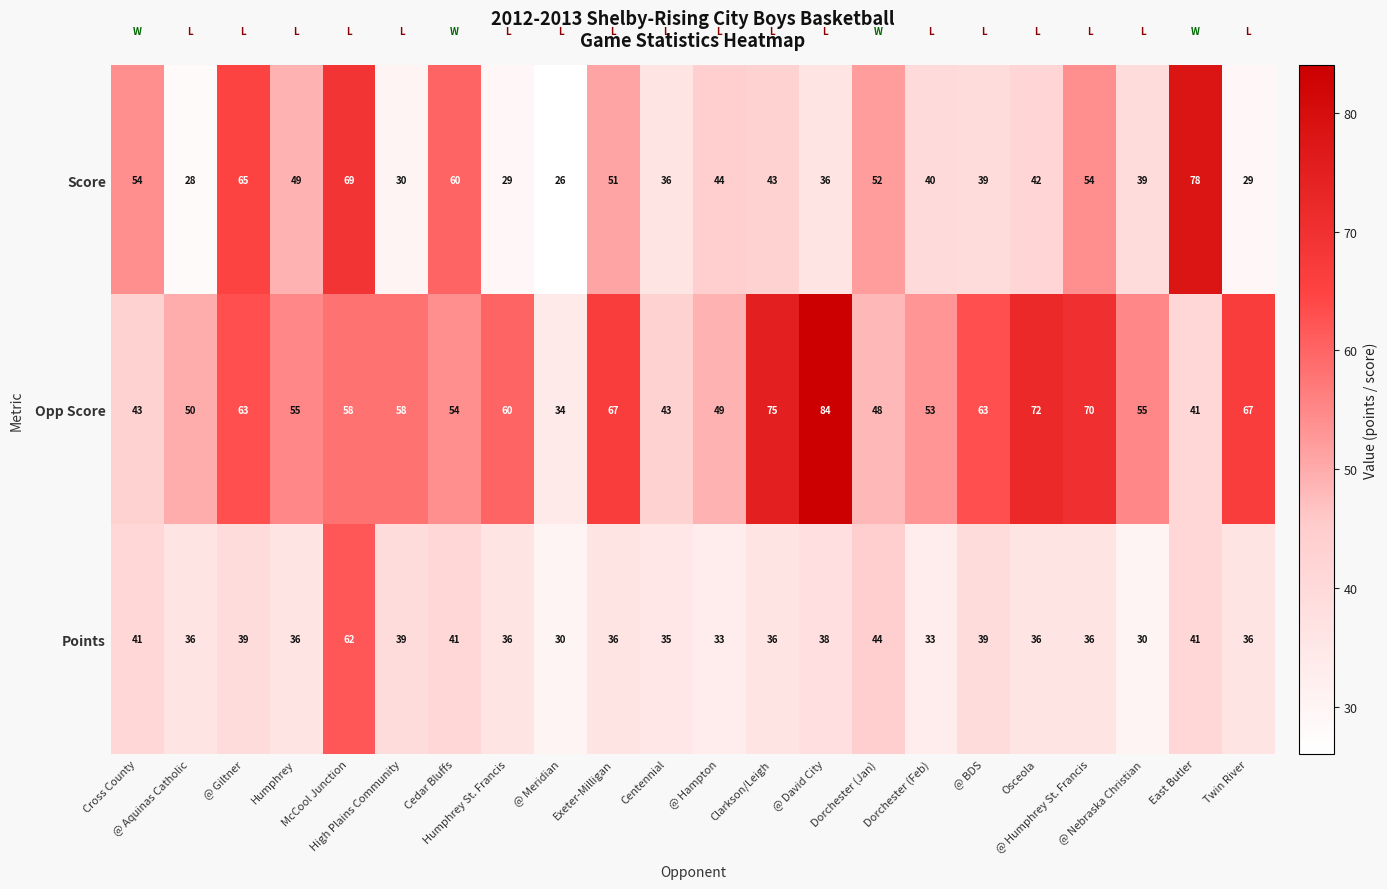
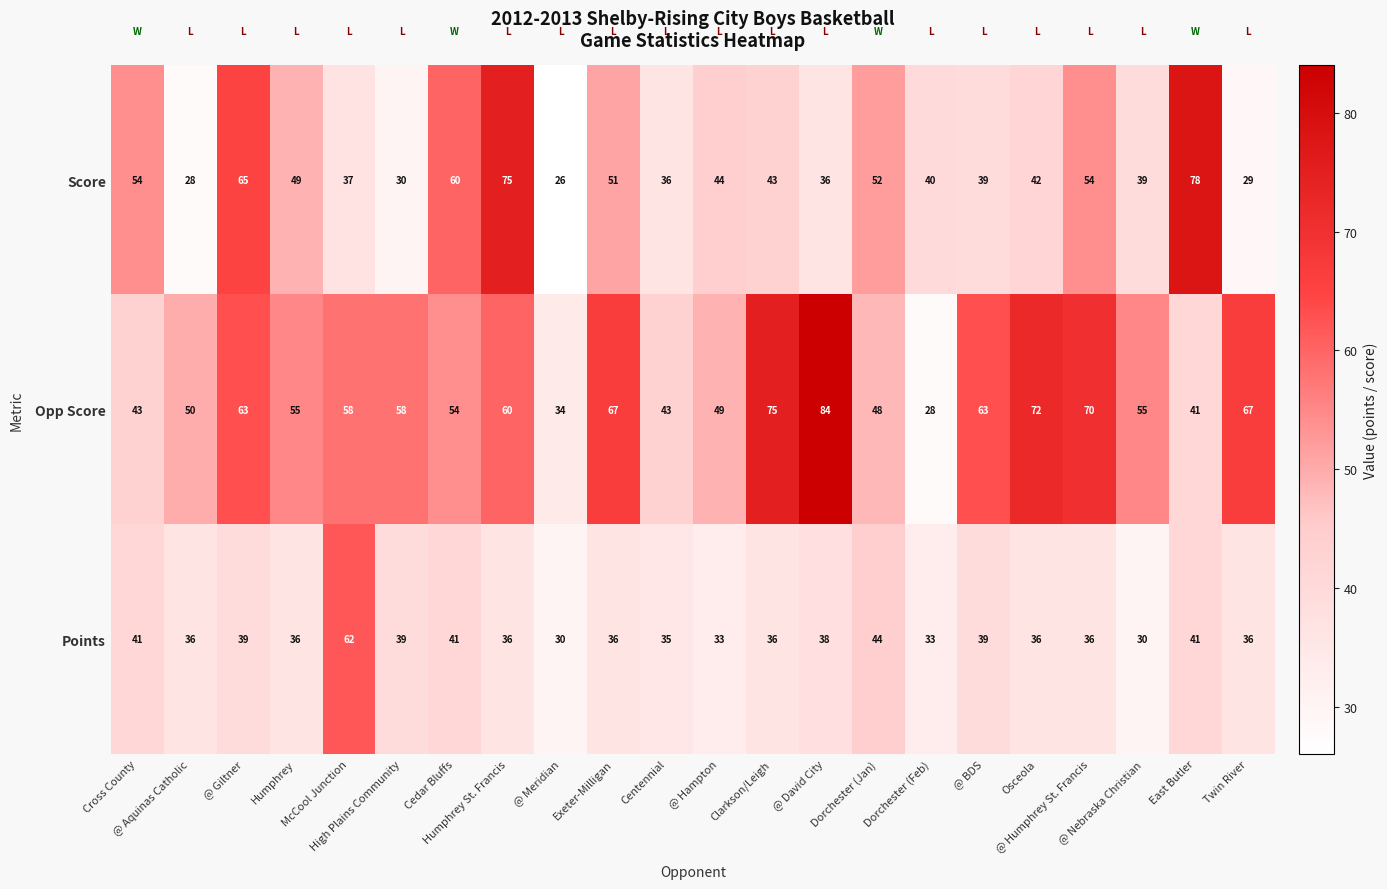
Score, McCool Junction: 69 -> 37
Score, Humphrey St. Francis: 29 -> 75
Opp Score, Dorchester (Feb): 53 -> 28
